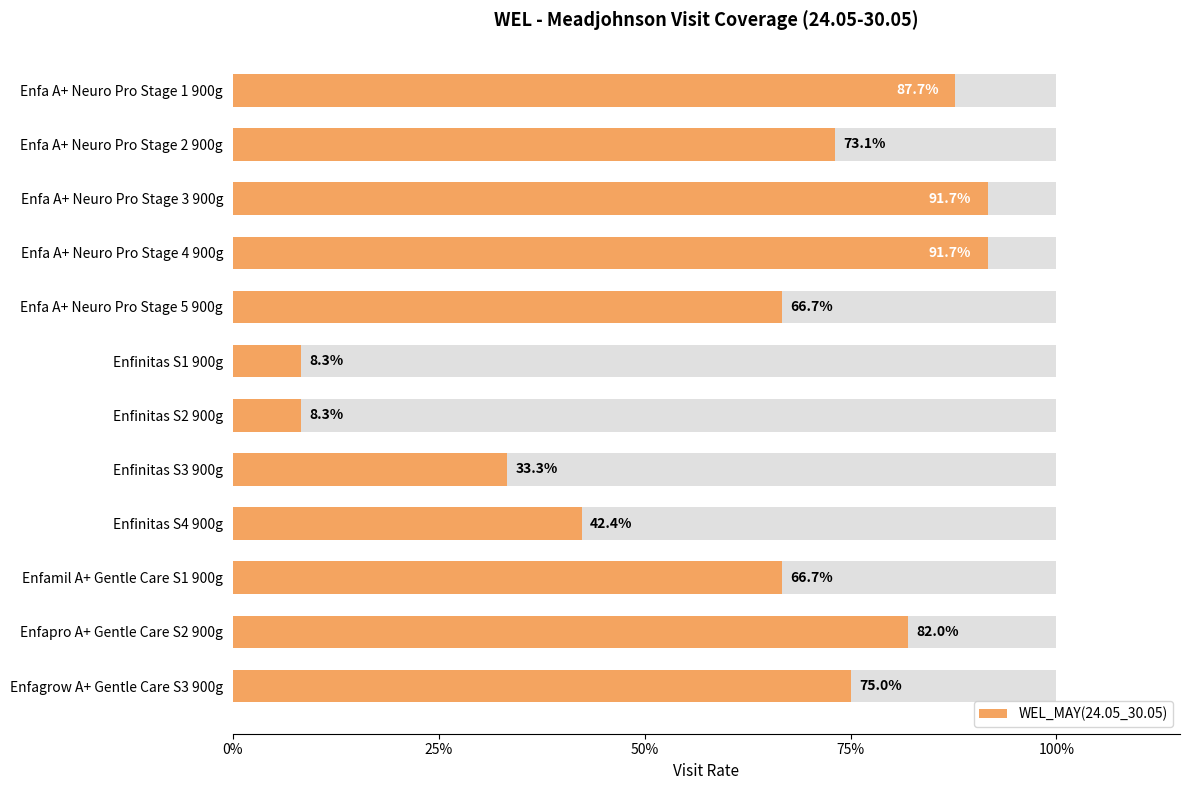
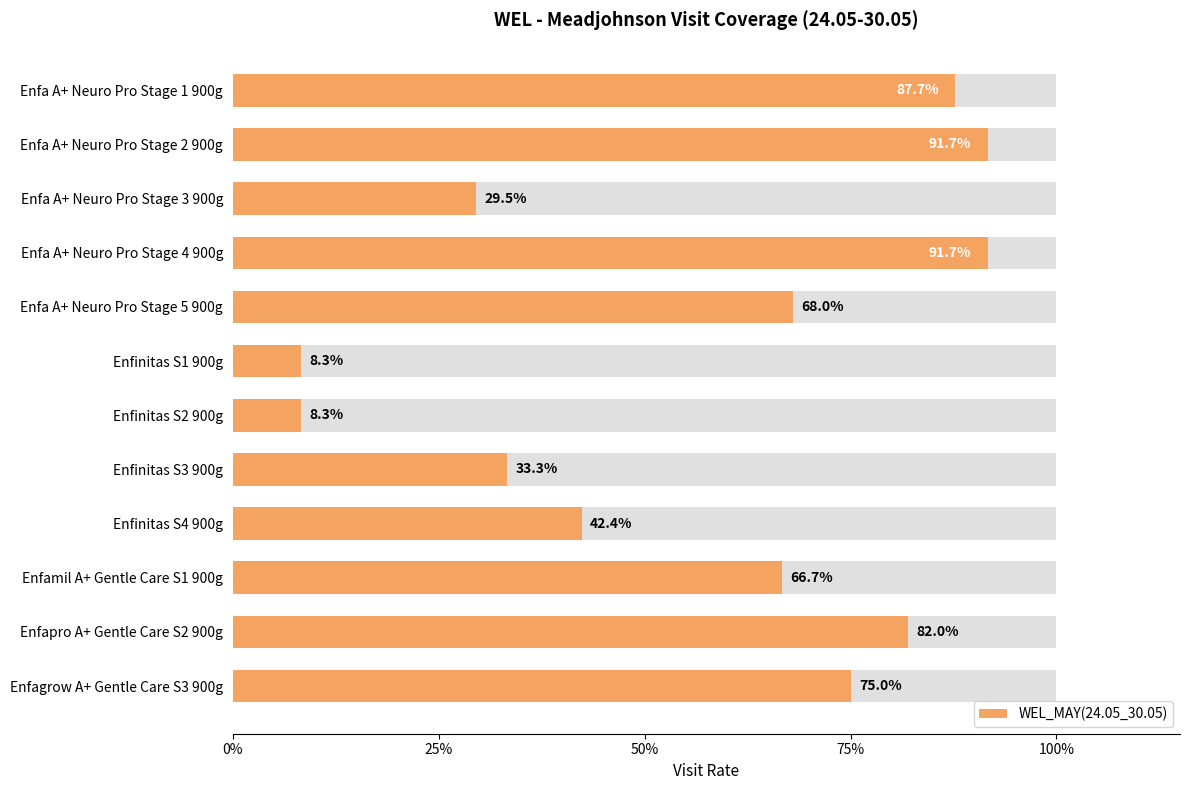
WEL_MAY(24.05_30.05), Enfa A+ Neuro Pro Stage 2 900g: 73.1% -> 91.7%
WEL_MAY(24.05_30.05), Enfa A+ Neuro Pro Stage 3 900g: 91.7% -> 29.5%
WEL_MAY(24.05_30.05), Enfa A+ Neuro Pro Stage 5 900g: 66.7% -> 68.0%
